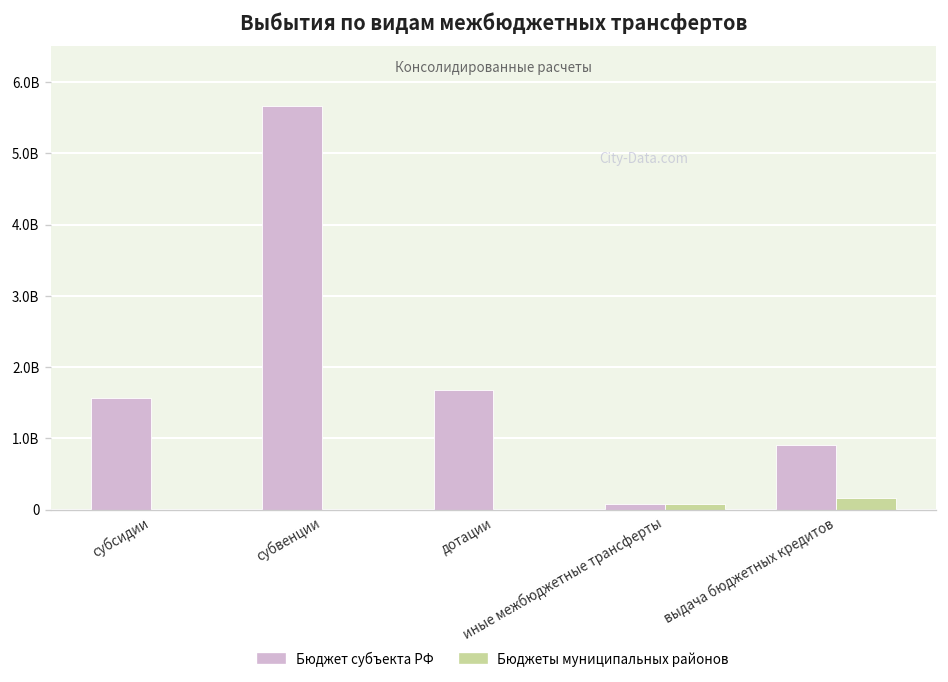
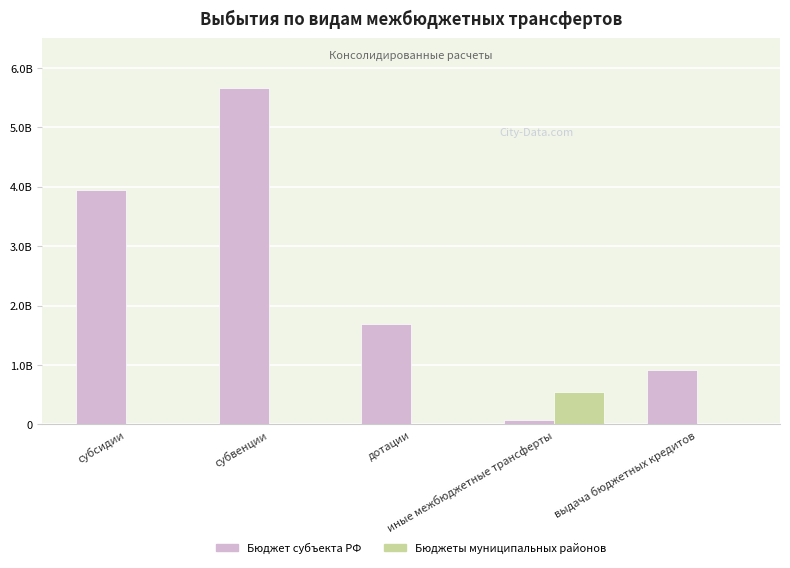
Бюджет субъекта РФ, субсидии: 1600000000 -> 3900000000
Бюджеты муниципальных районов, иные межбюджетные трансферты: 100000000 -> 500000000
Бюджеты муниципальных районов, выдача бюджетных кредитов: 200000000 -> 0
